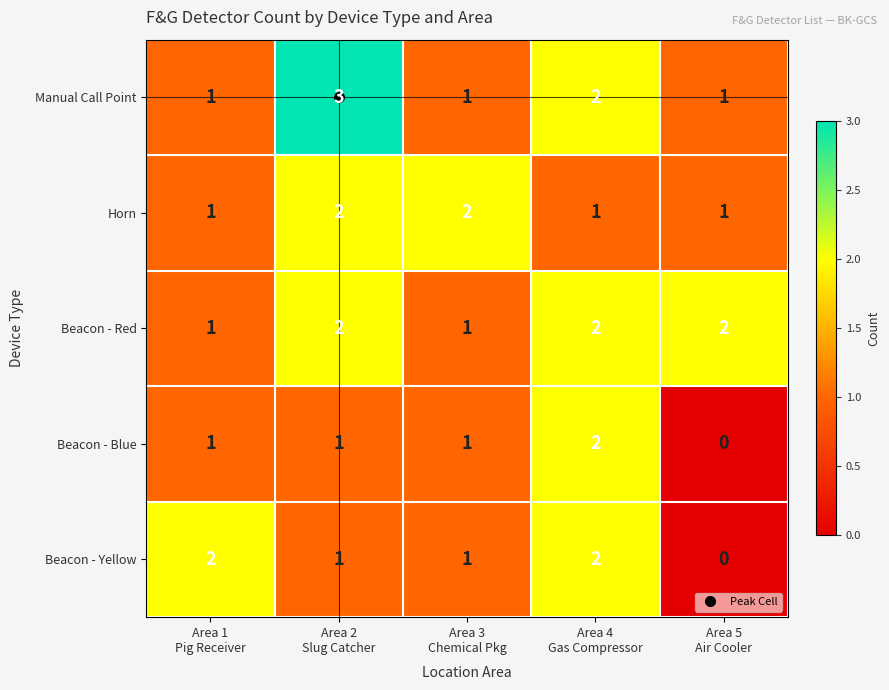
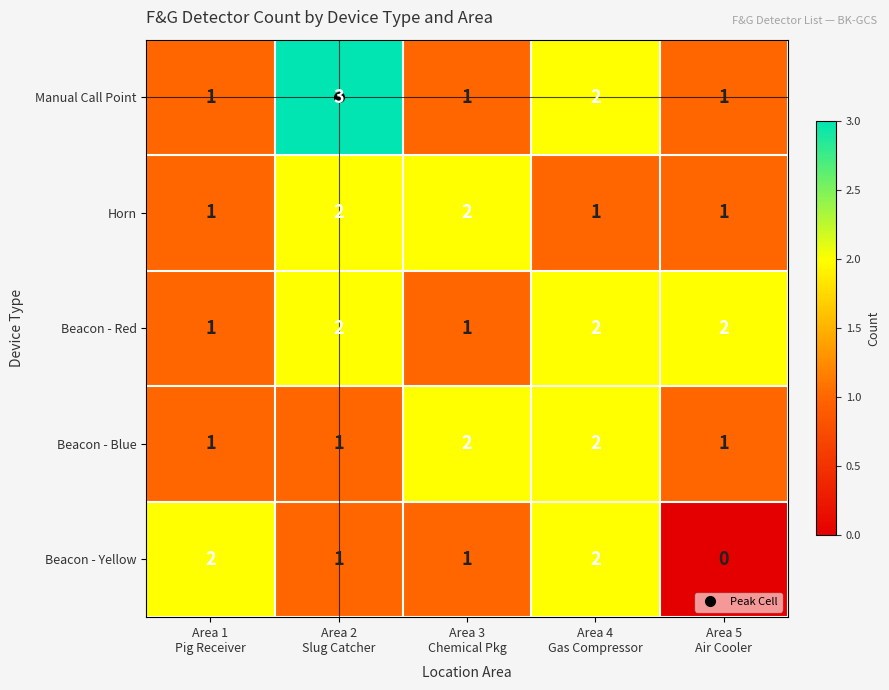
Beacon - Blue, Area 3 Chemical Pkg: 1 -> 2
Beacon - Blue, Area 5 Air Cooler: 0 -> 1
